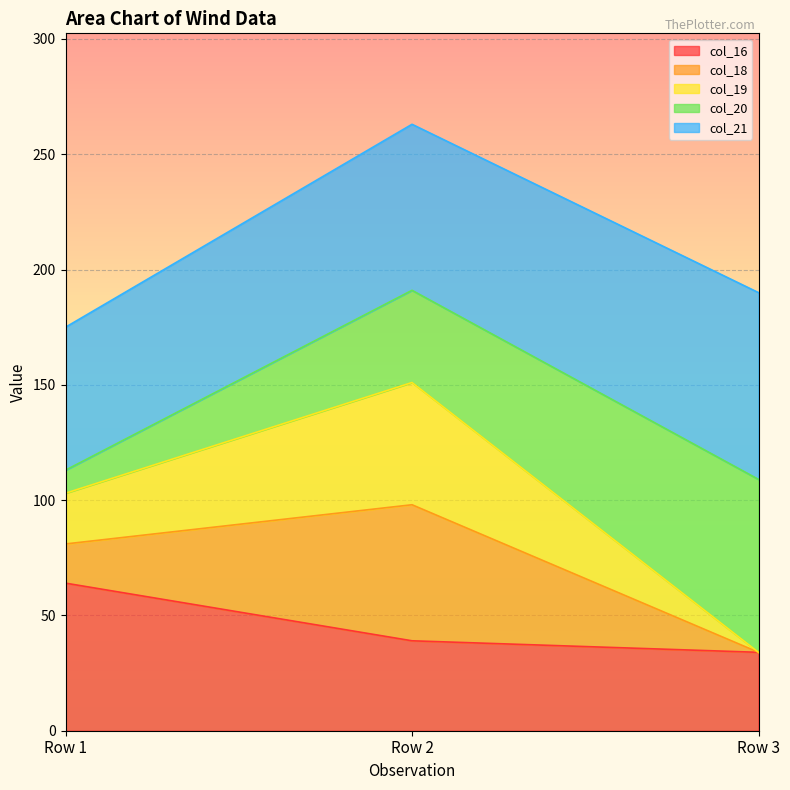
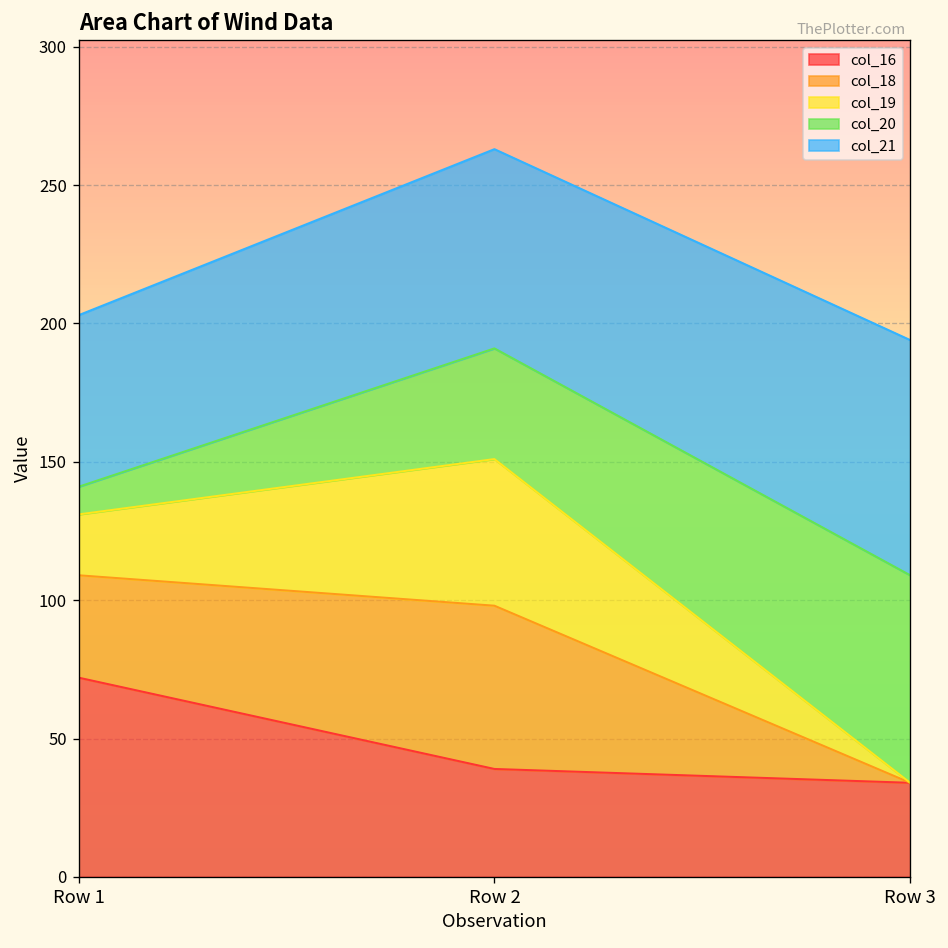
col_16, Row 1: 64 -> 72
col_18, Row 1: 17 -> 37
col_21, Row 3: 81 -> 85
